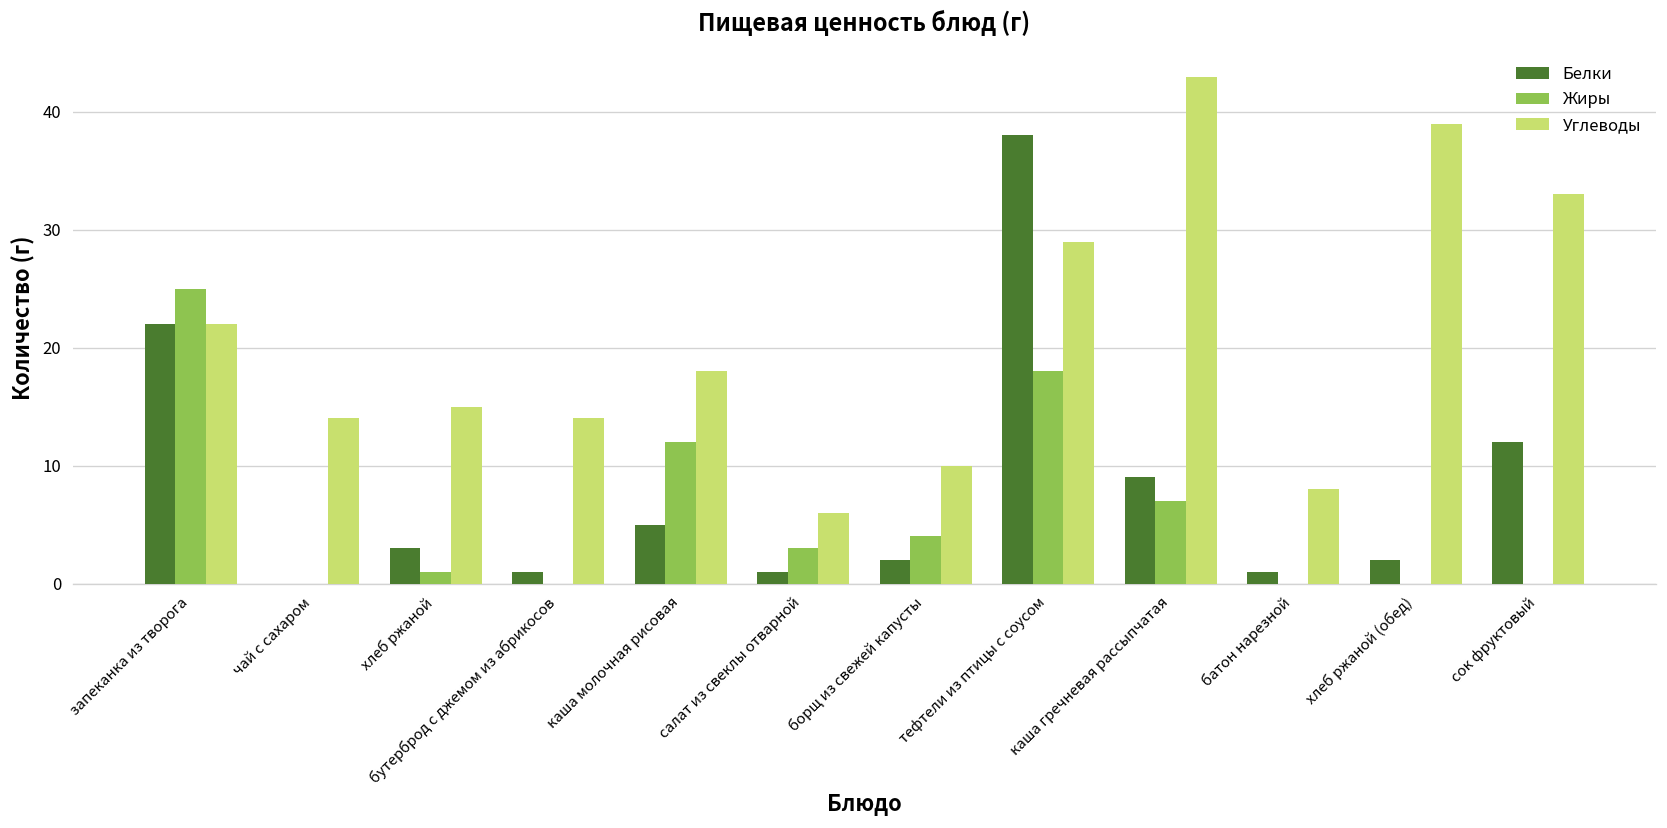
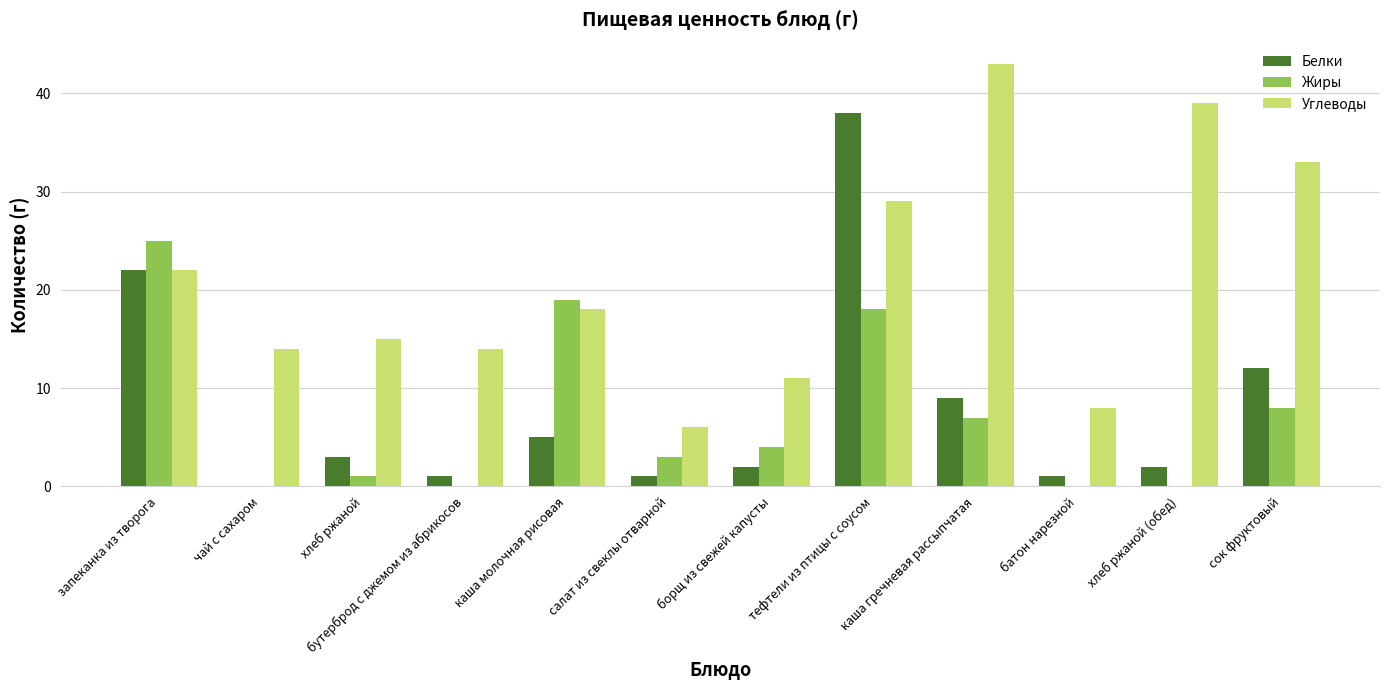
Жиры, каша молочная рисовая: 12 -> 19
Углеводы, борщ из свежей капусты: 10 -> 11
Жиры, сок фруктовый: 0 -> 8
